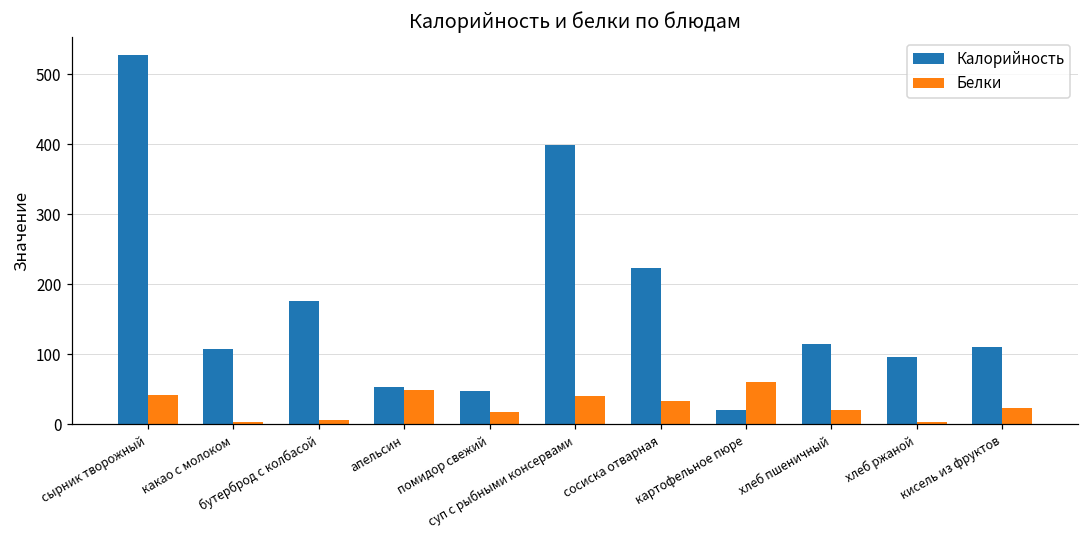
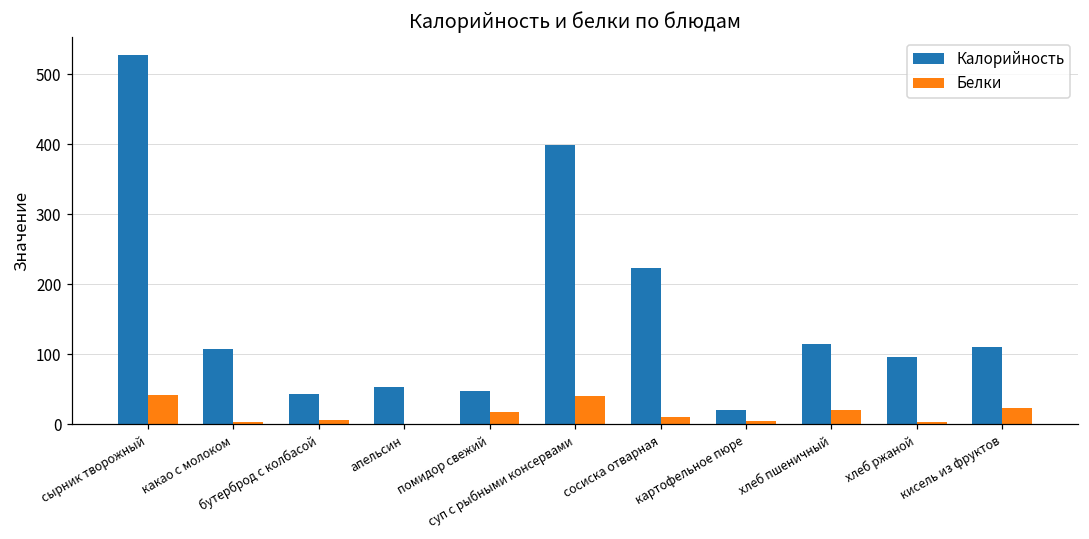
Калорийность, бутерброд с колбасой: 180 -> 40
Белки, апельсин: 50 -> 0
Белки, сосиска отварная: 30 -> 10
Белки, картофельное пюре: 60 -> 10
